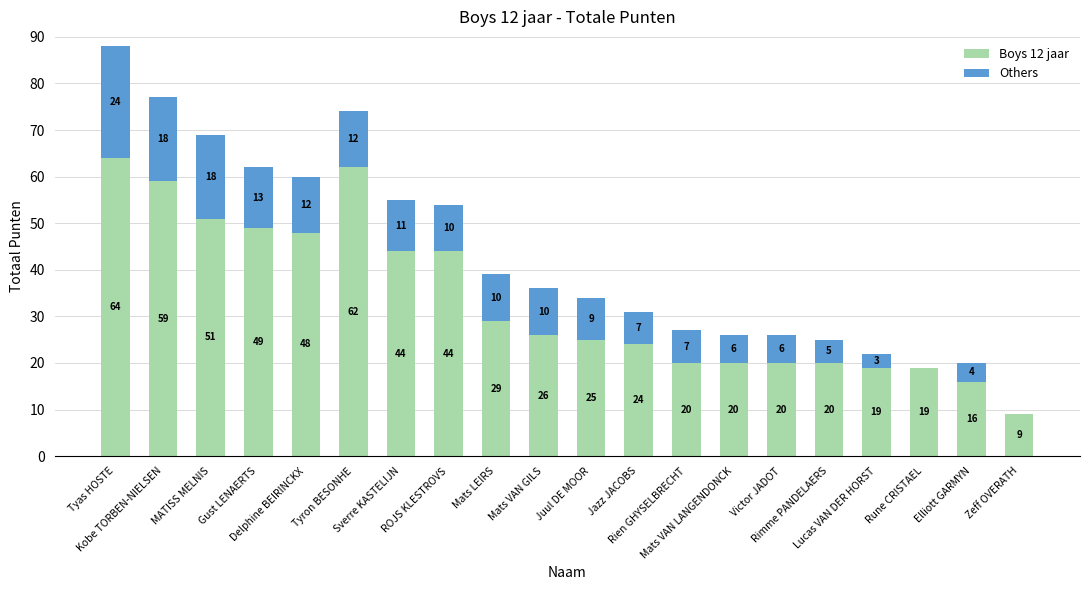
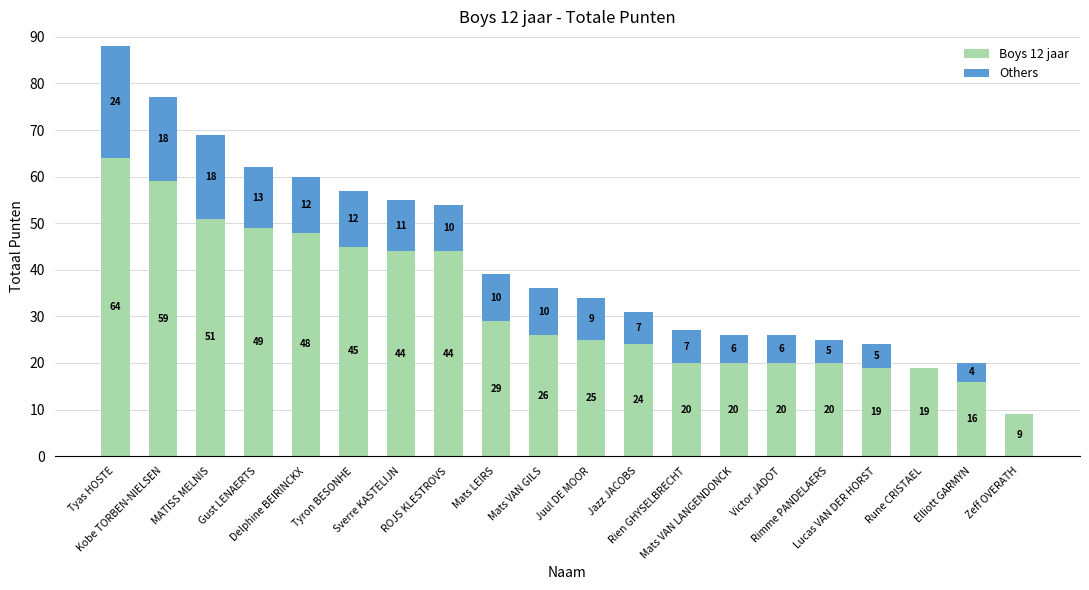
Boys 12 jaar, Tyron BESONHE: 62 -> 45
Others, Lucas VAN DER HORST: 3 -> 5
